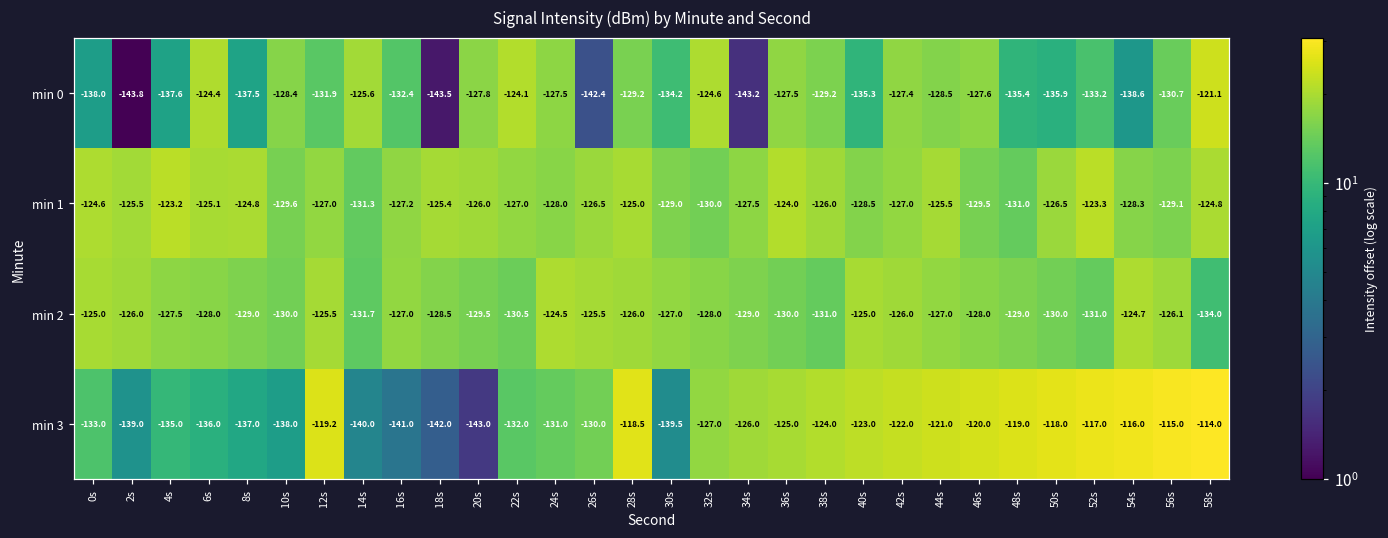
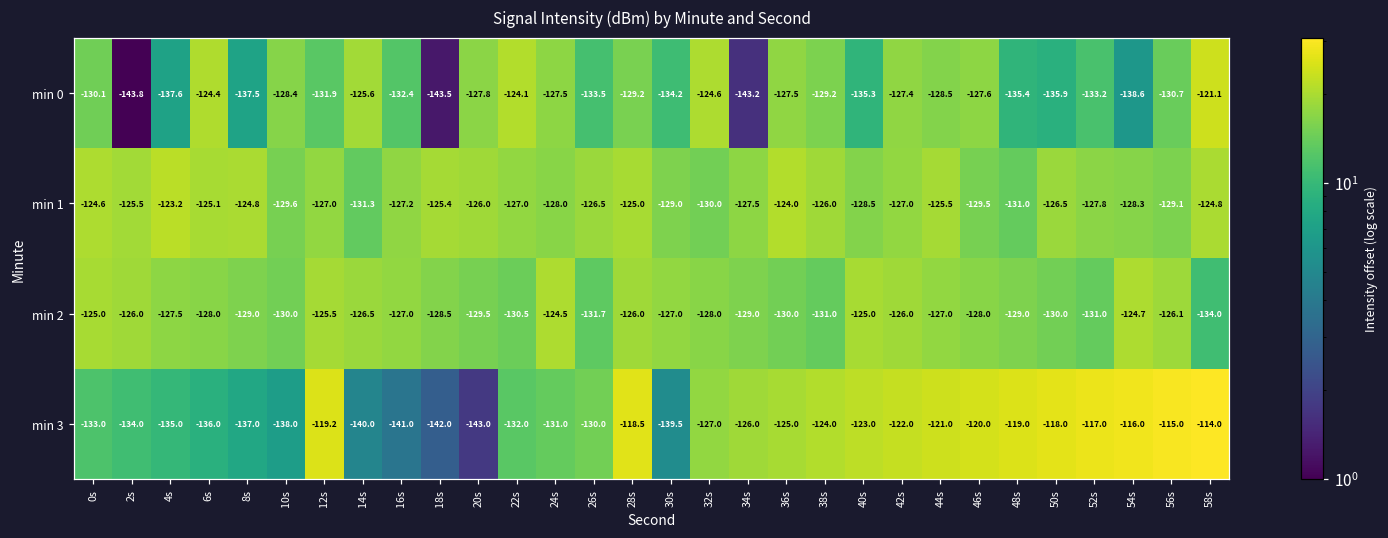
min 0, 0s: -138.0 -> -130.1
min 0, 26s: -142.4 -> -133.5
min 1, 52s: -123.3 -> -127.8
min 2, 14s: -131.7 -> -126.5
min 2, 26s: -125.5 -> -131.7
min 3, 2s: -139.0 -> -134.0
